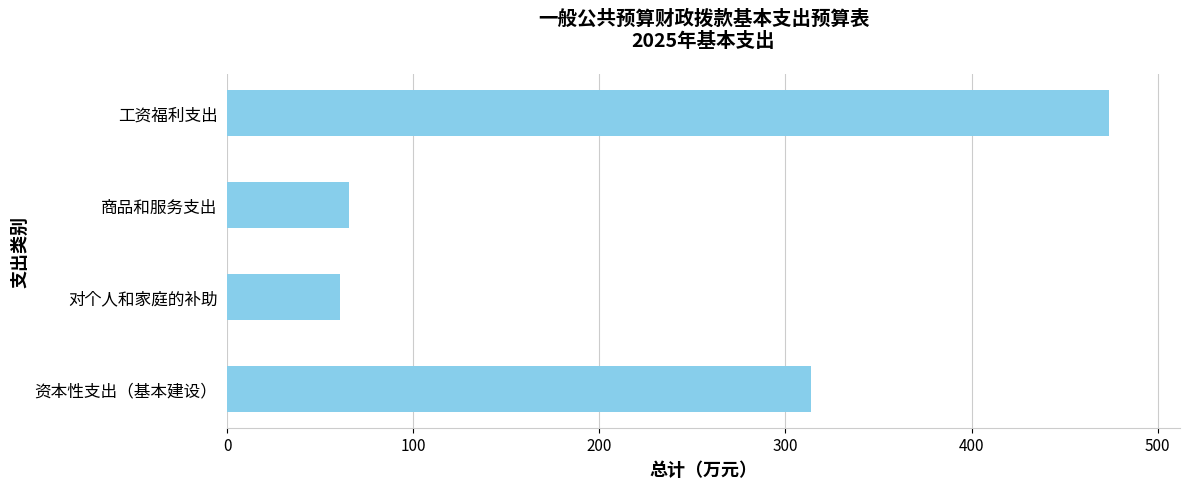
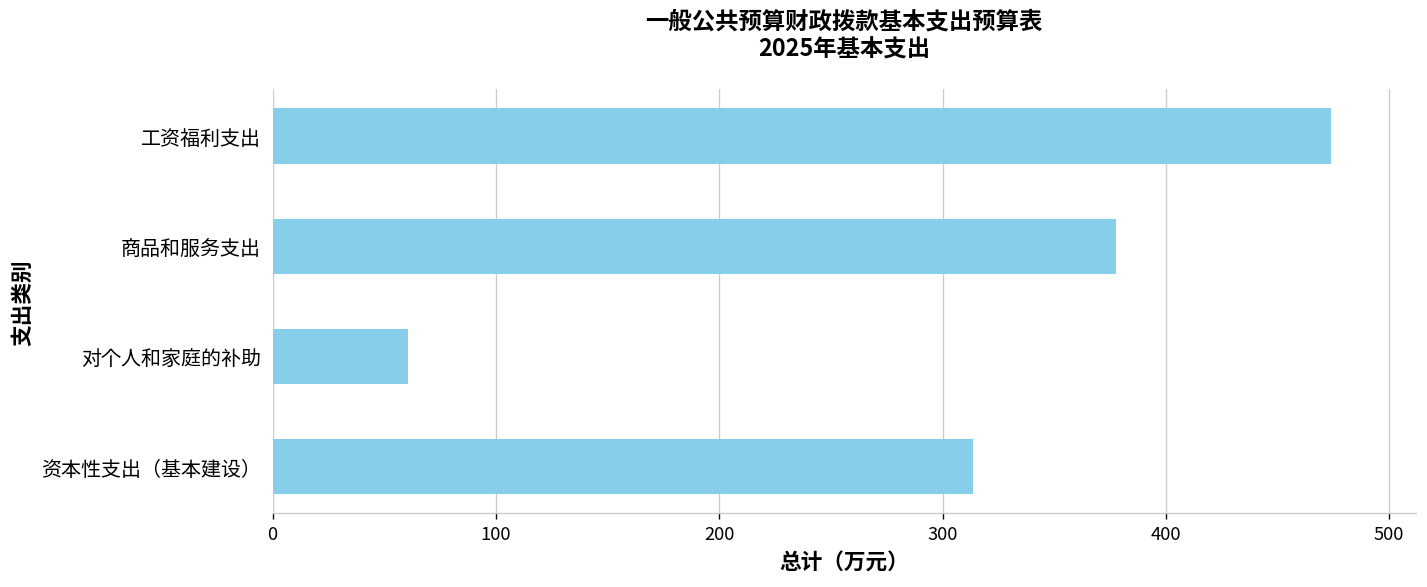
商品和服务支出: 66 -> 378
